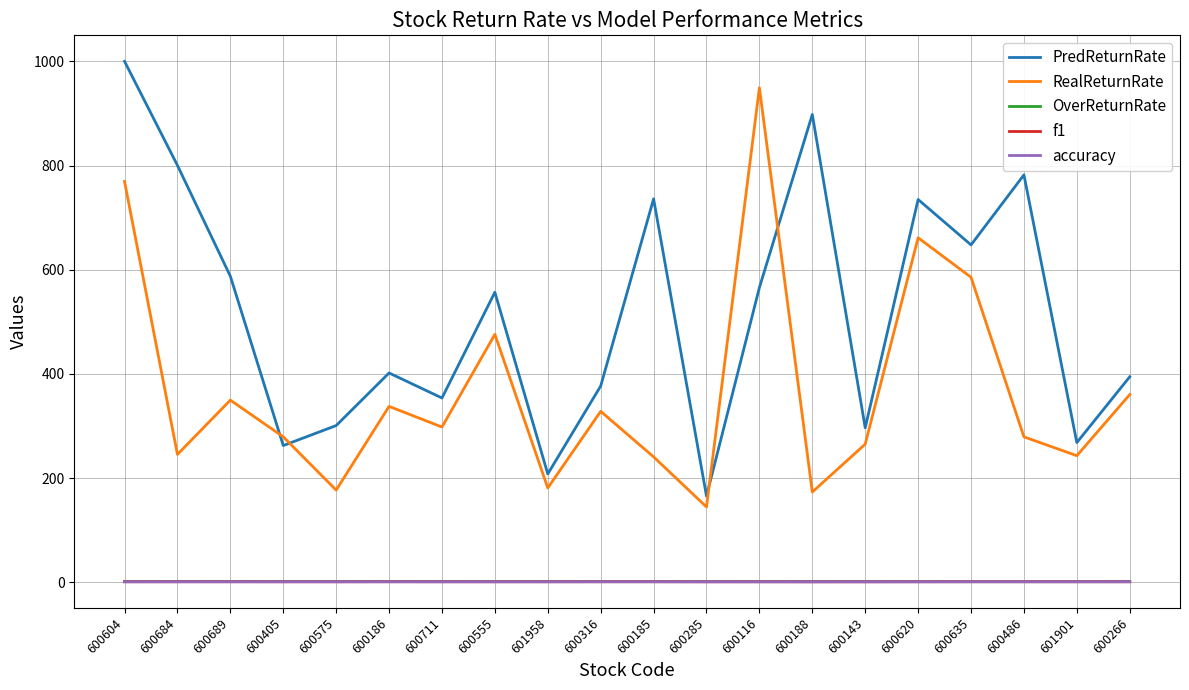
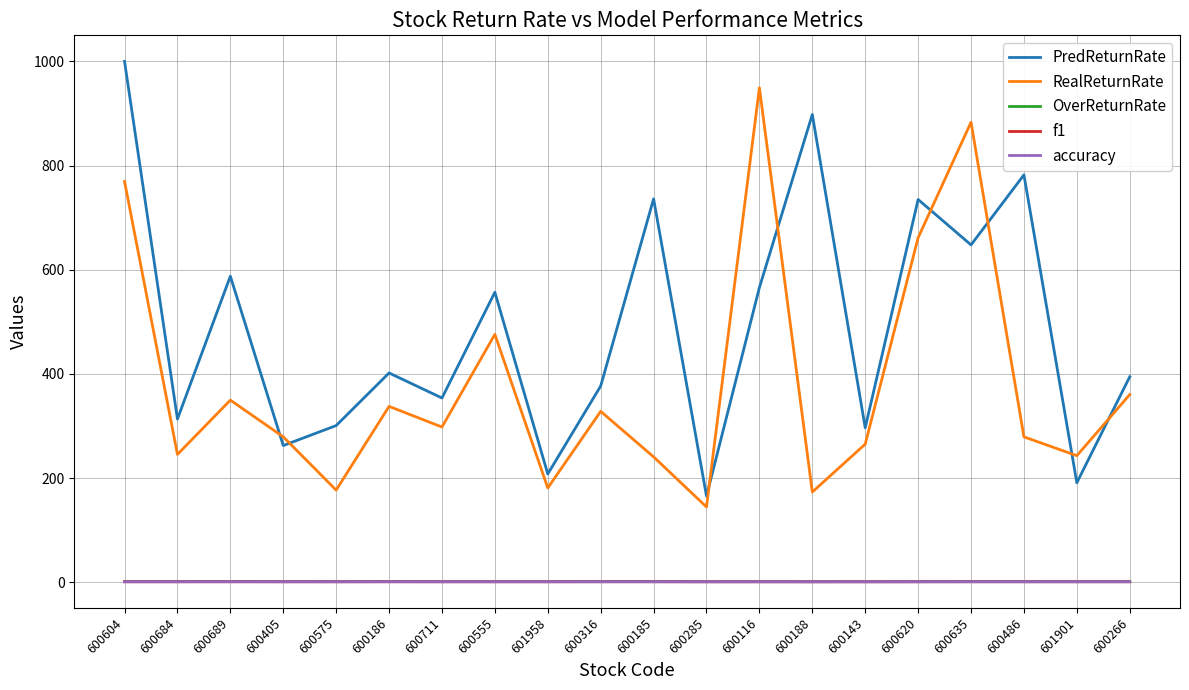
PredReturnRate, 600684: 800 -> 310
RealReturnRate, 600635: 590 -> 880
PredReturnRate, 601901: 270 -> 190
